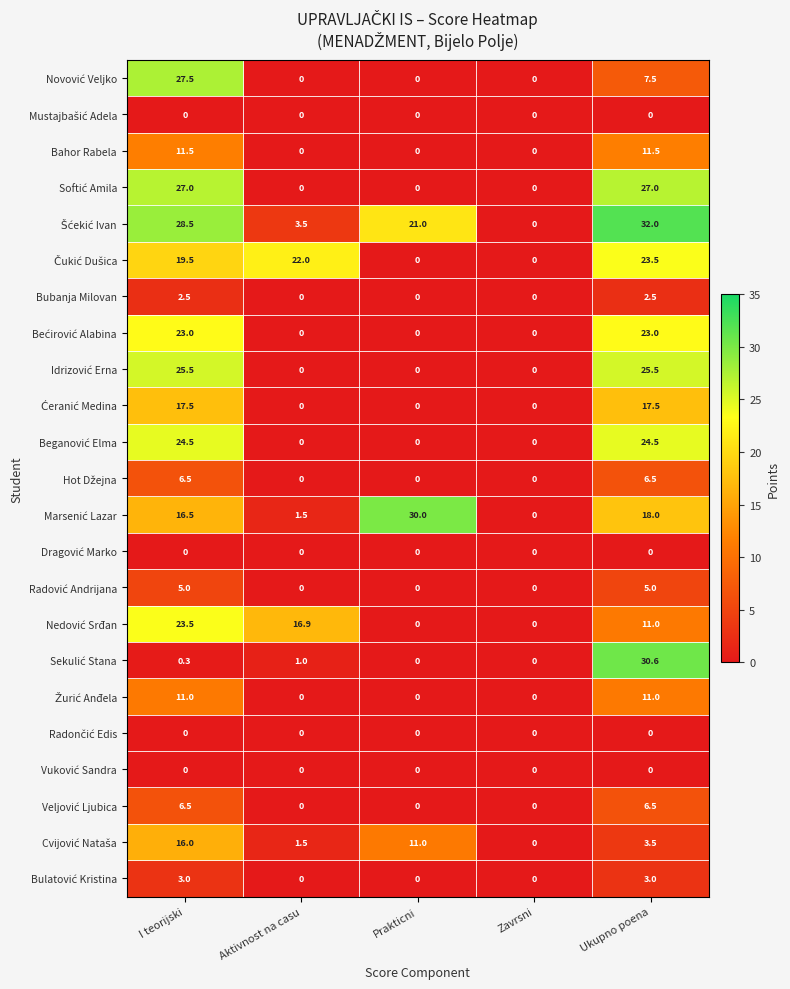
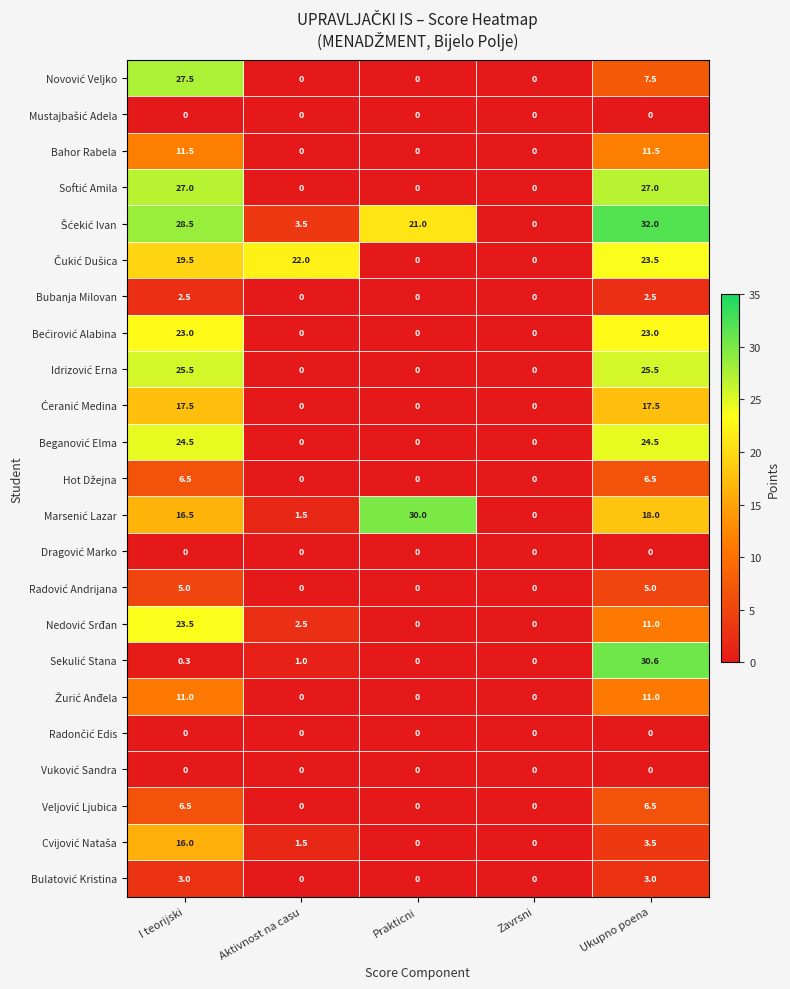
Nedović Srđan, Aktivnost na casu: 16.9 -> 2.5
Cvijović Nataša, Prakticni: 11.0 -> 0
